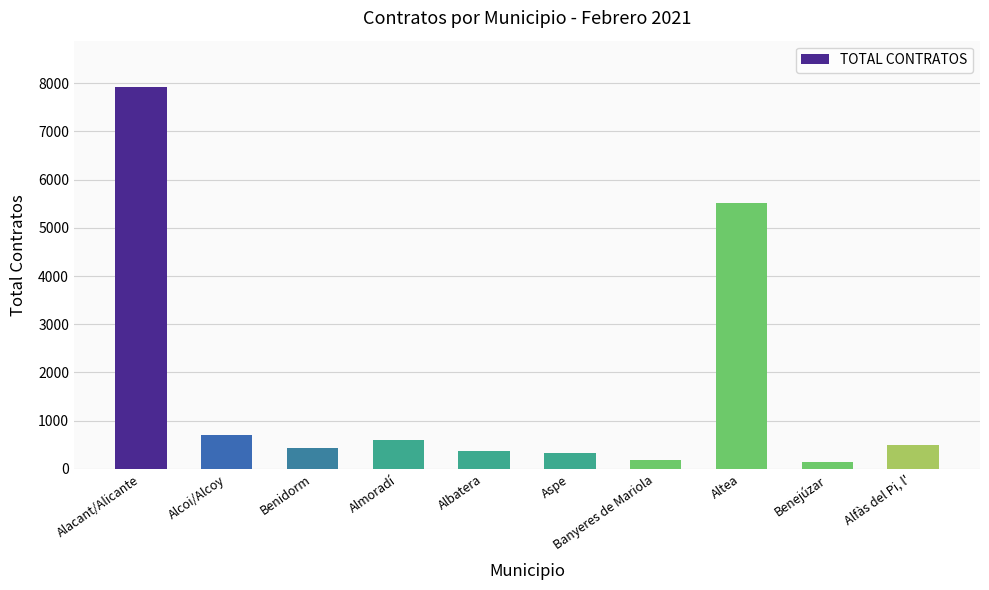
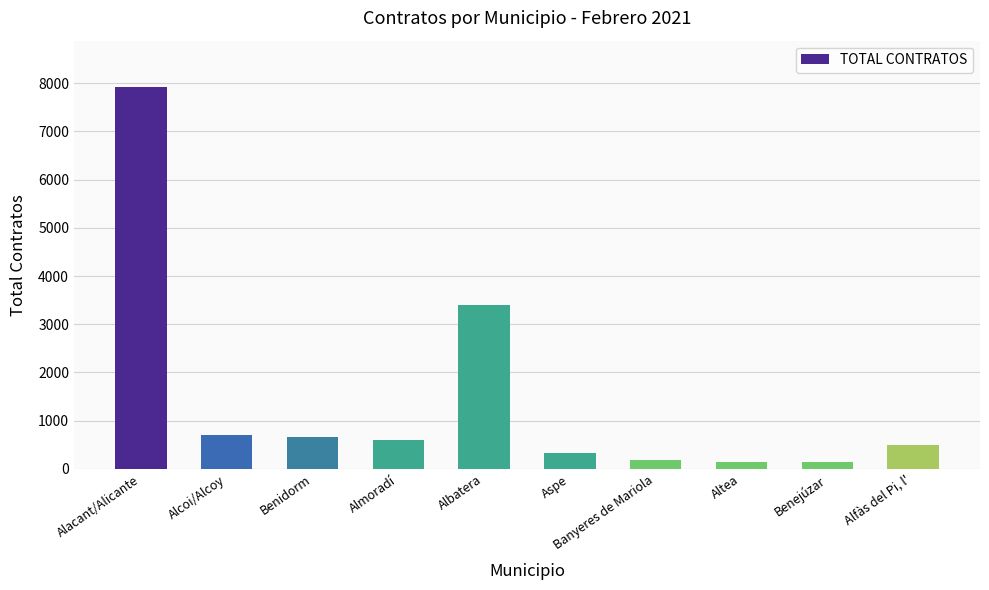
Benidorm: 400 -> 700
Albatera: 400 -> 3400
Altea: 5500 -> 100
